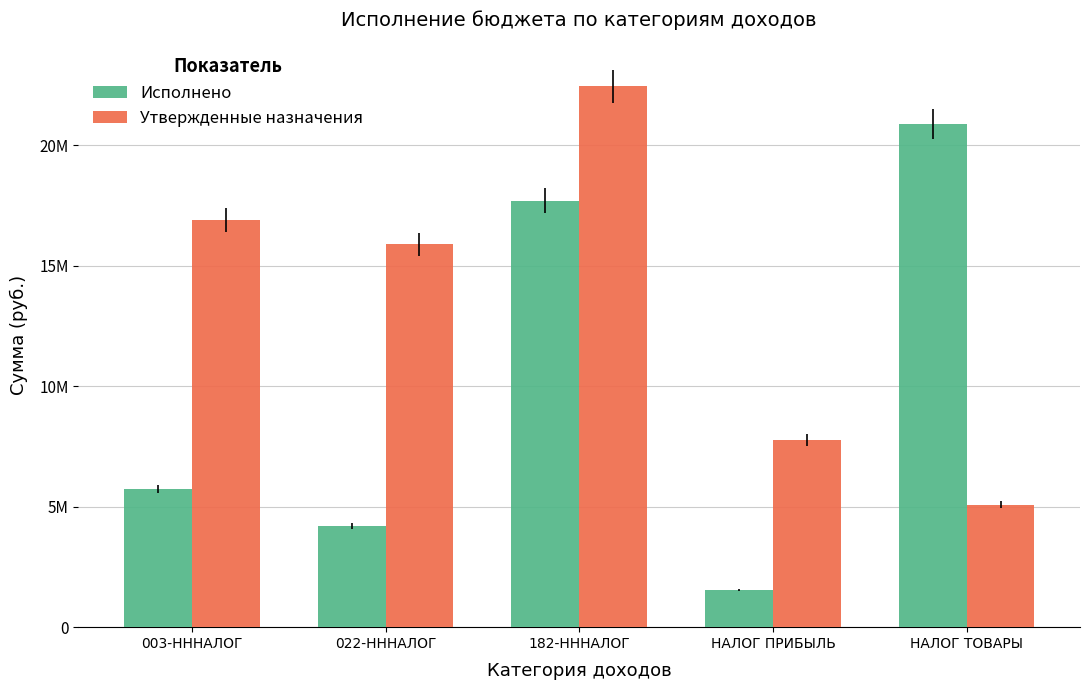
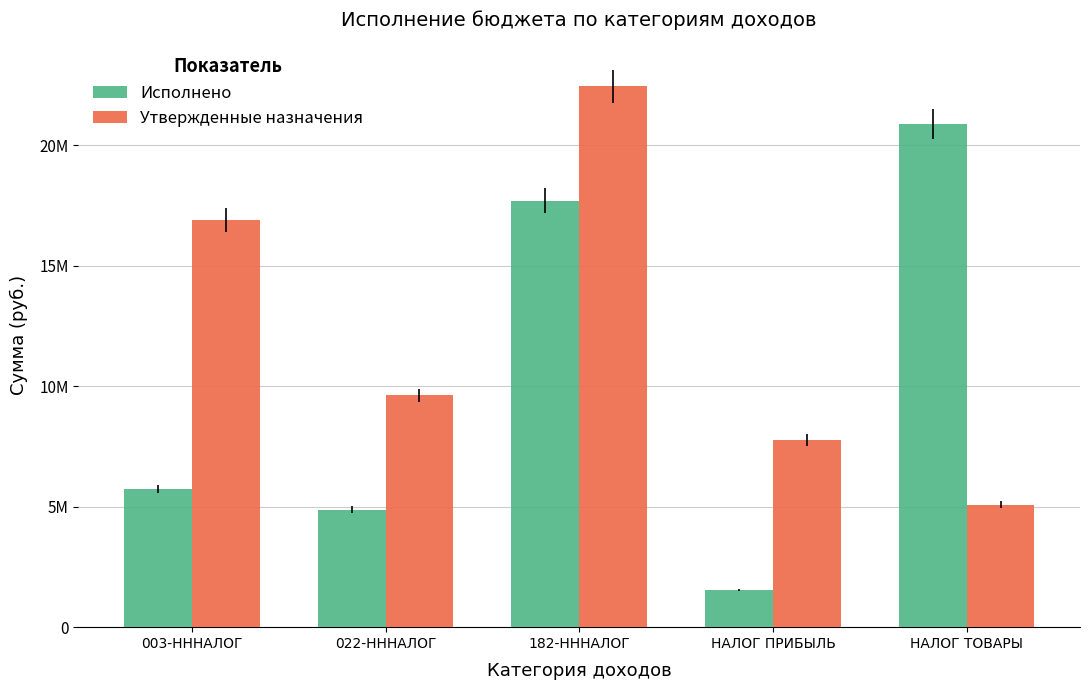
Исполнено, 022-НННАЛОГ: 4200000 -> 4900000
Утвержденные назначения, 022-НННАЛОГ: 15900000 -> 9600000
